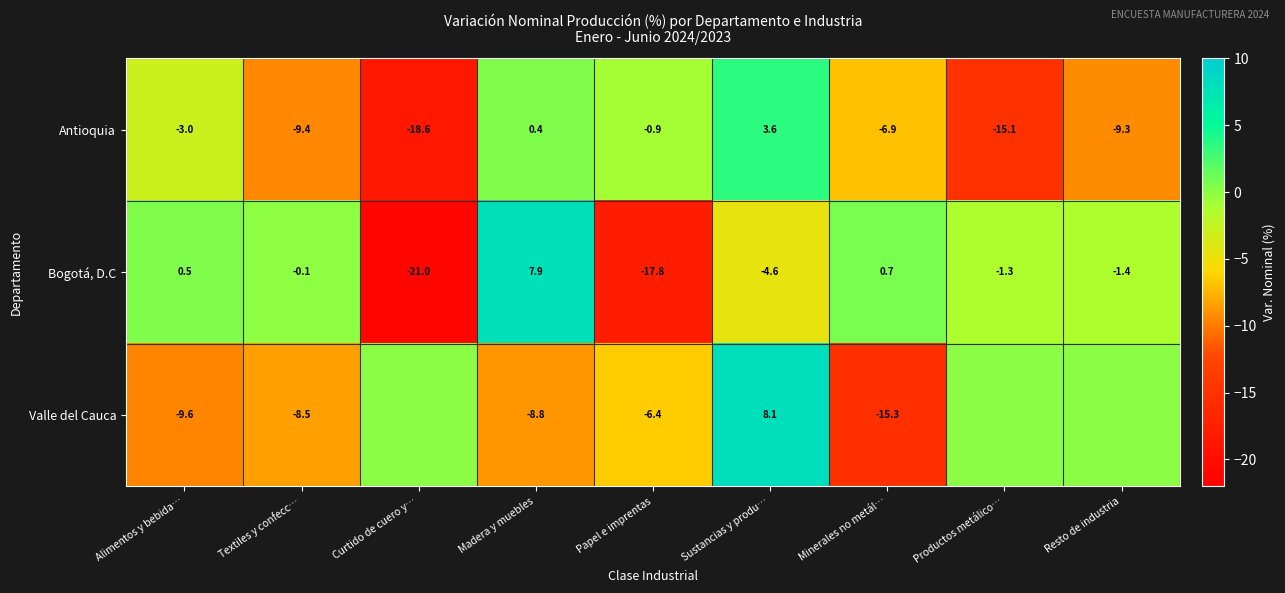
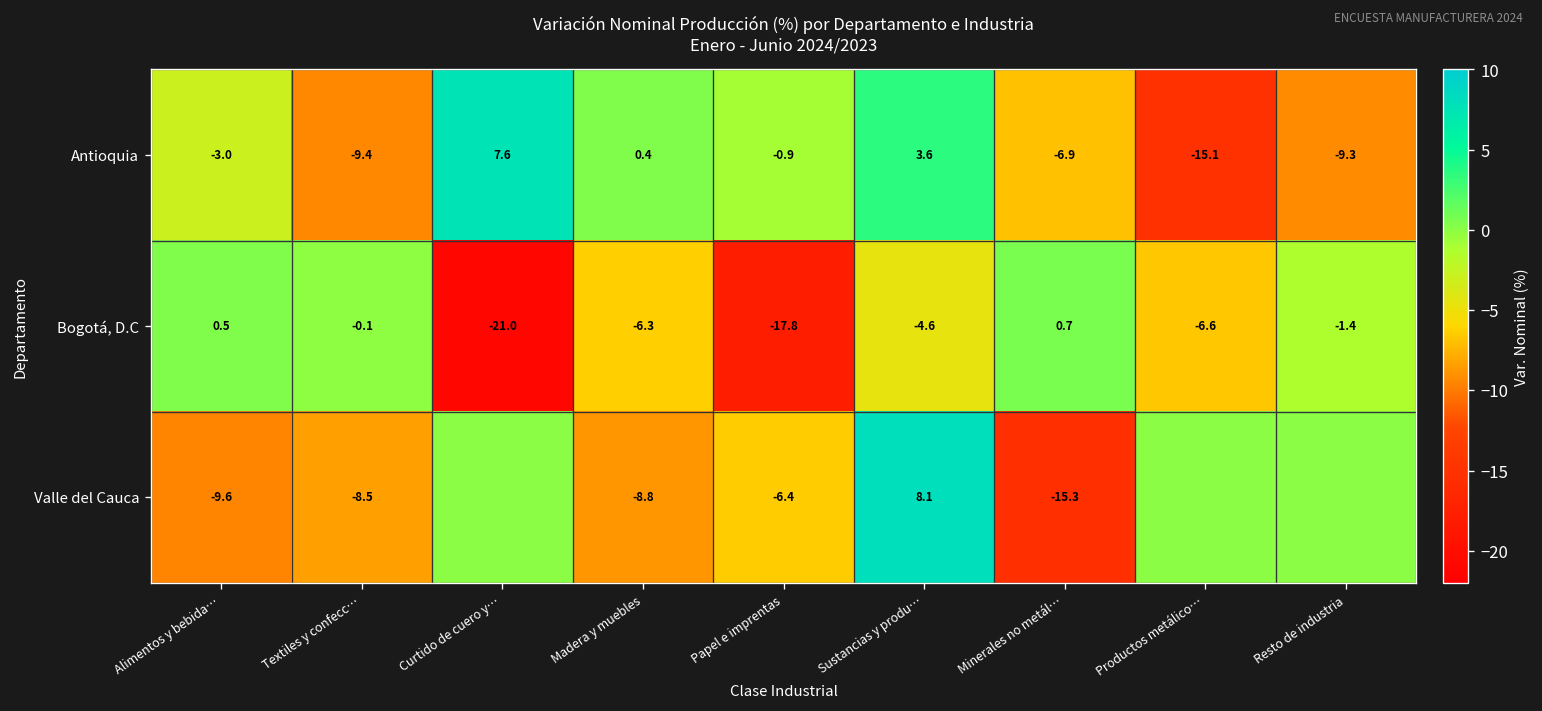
Antioquia, Curtido de cuero y…: -18.6 -> 7.6
Bogotá, D.C, Madera y muebles: 7.9 -> -6.3
Bogotá, D.C, Productos metálico…: -1.3 -> -6.6
